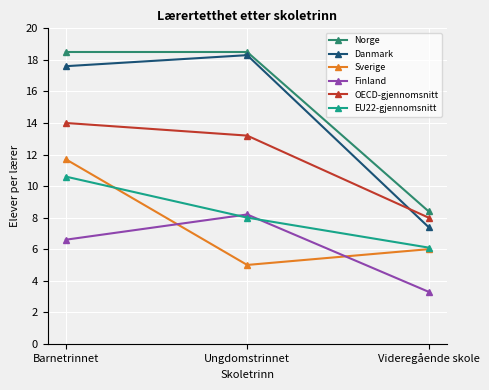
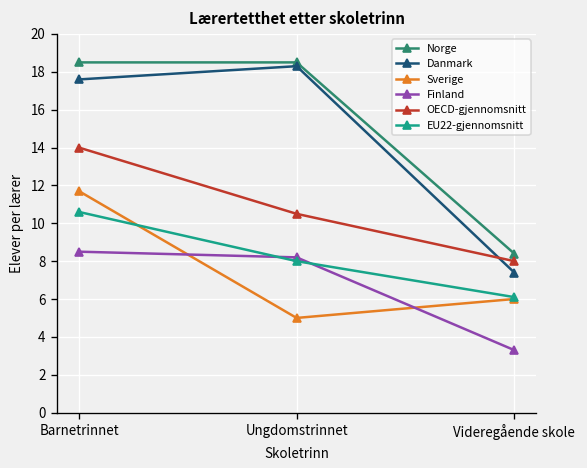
Finland, Barnetrinnet: 6.6 -> 8.5
OECD-gjennomsnitt, Ungdomstrinnet: 13.2 -> 10.5
